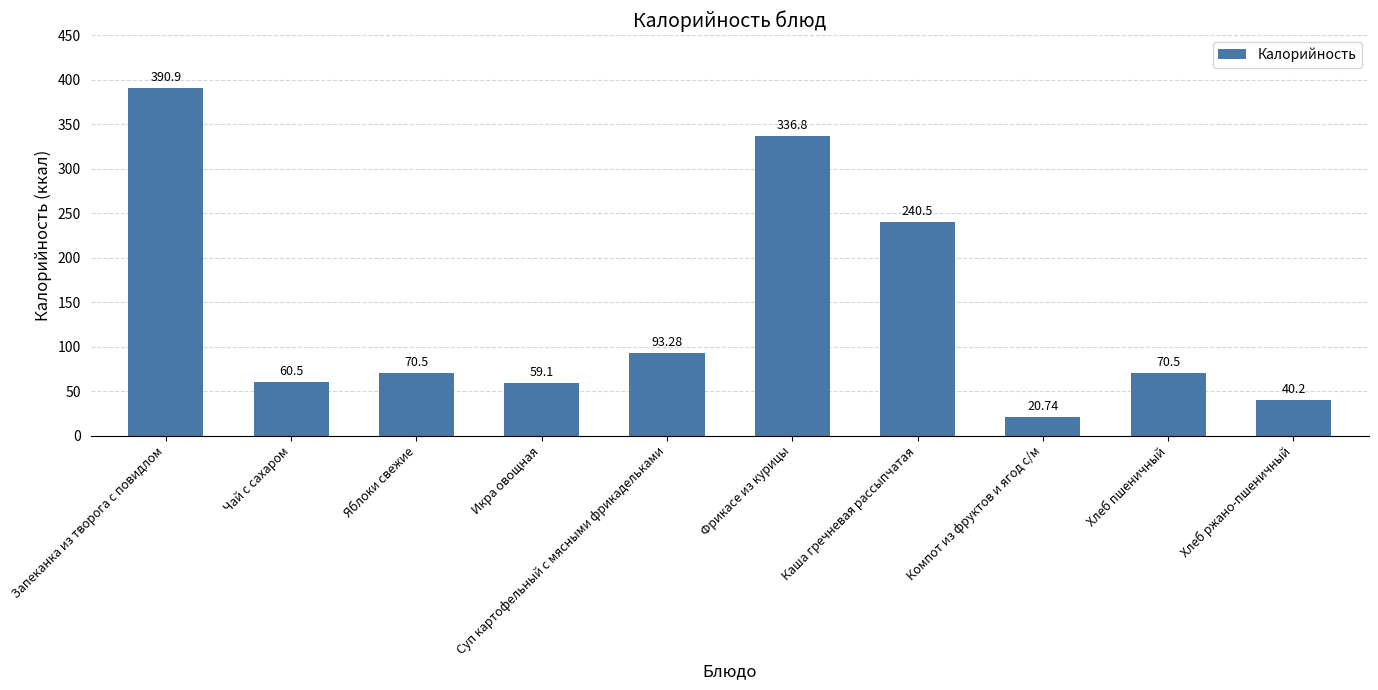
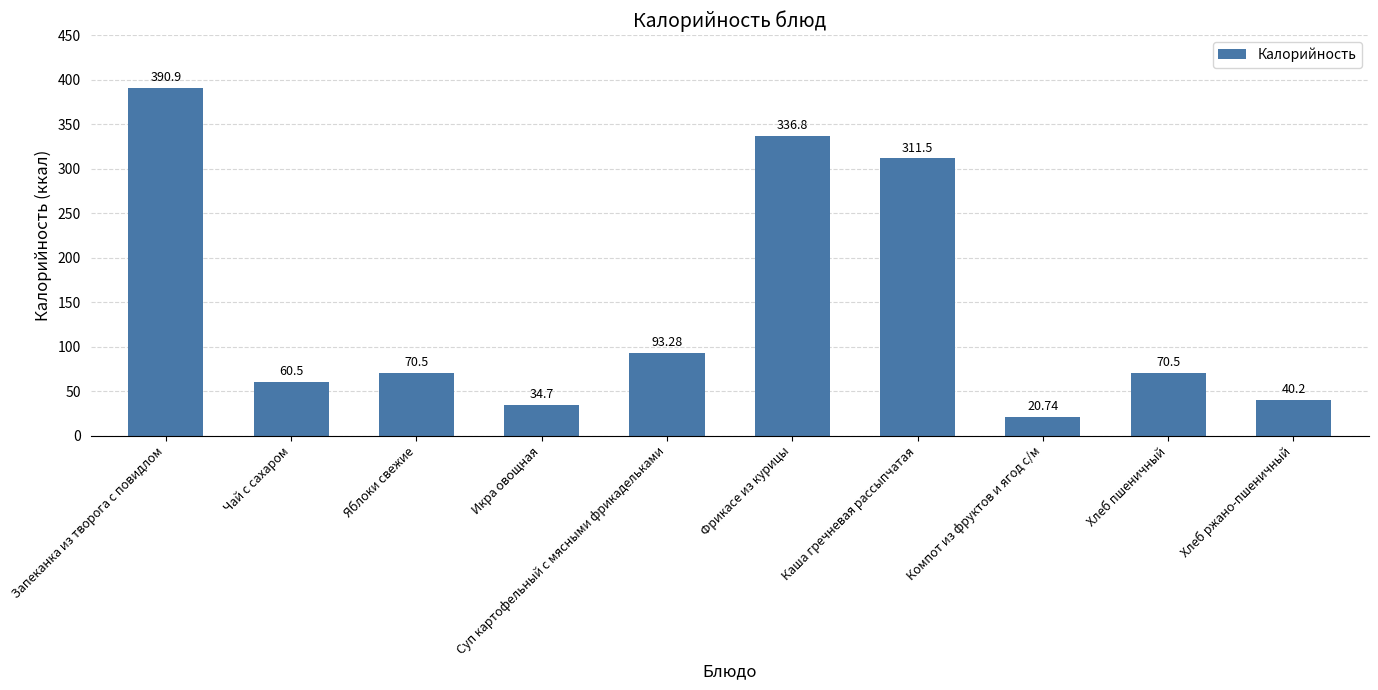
Икра овощная: 59.1 -> 34.7
Каша гречневая рассыпчатая: 240.5 -> 311.5
